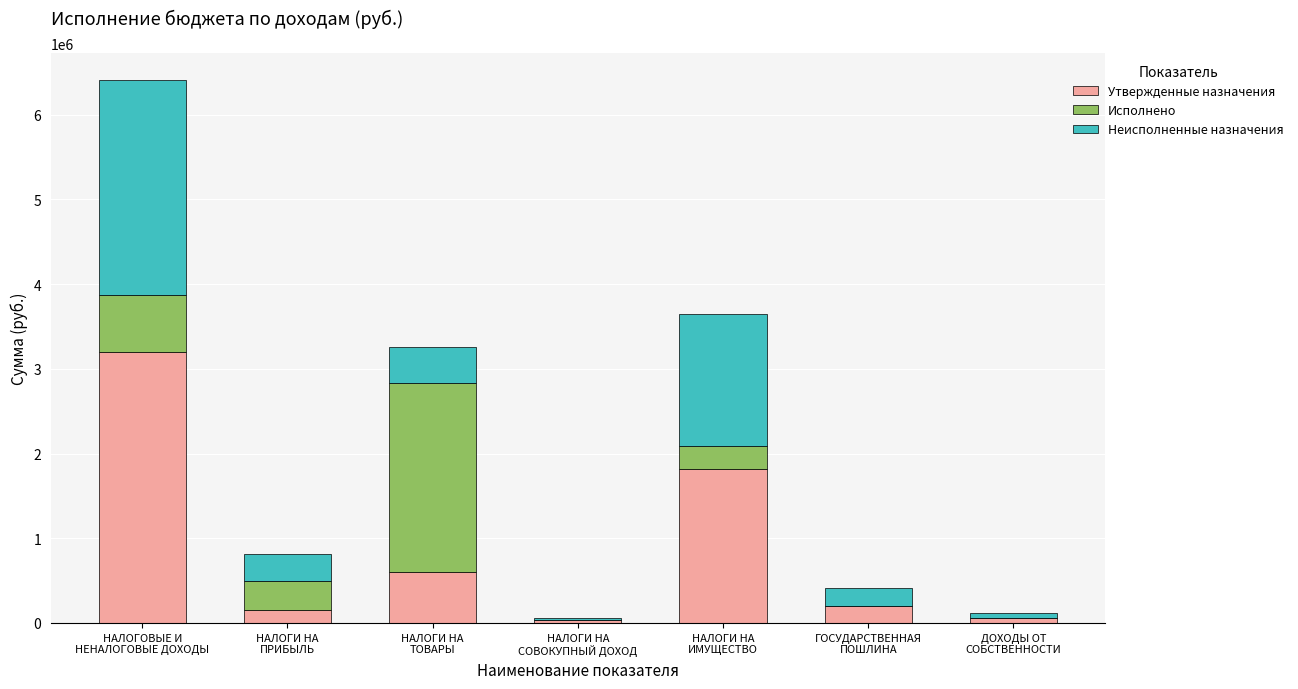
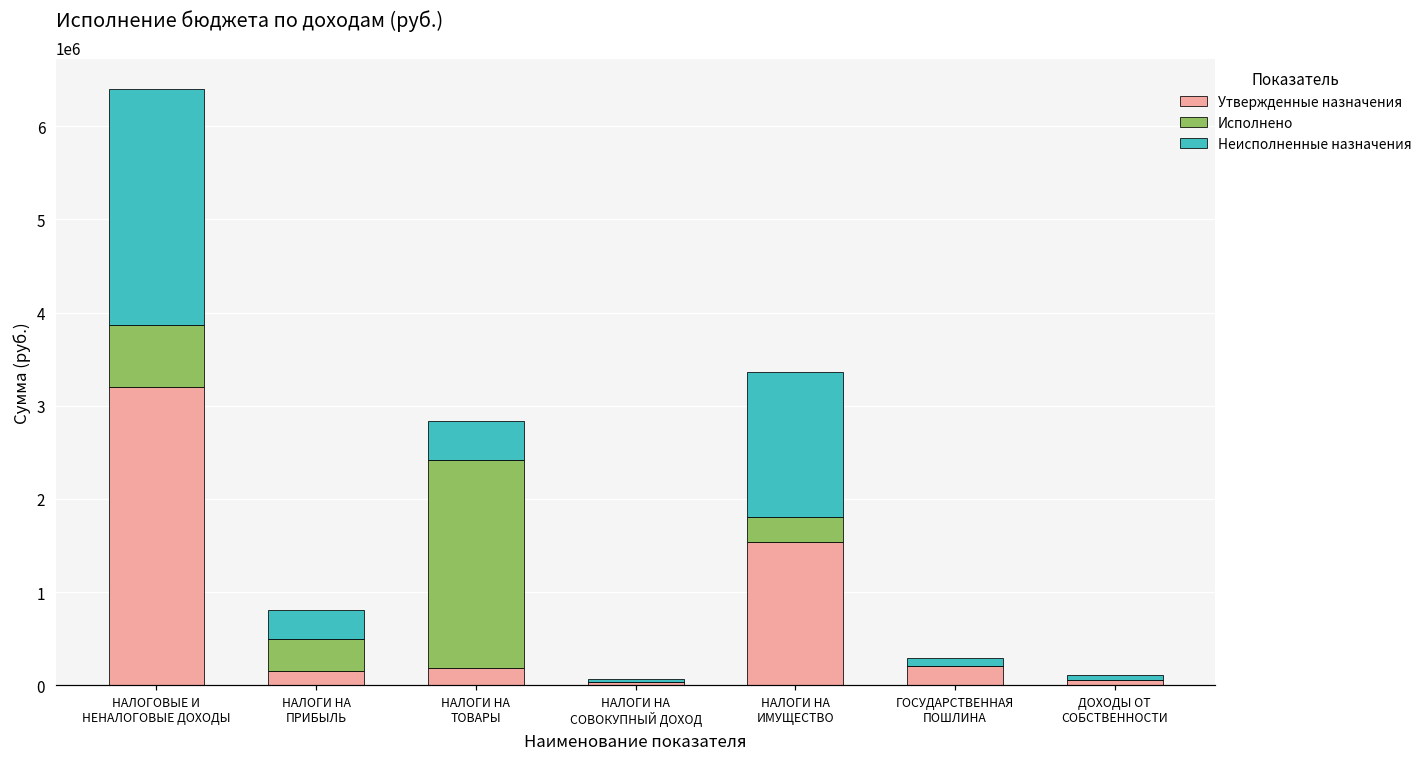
Утвержденные назначения, НАЛОГИ НА ТОВАРЫ: 600000 -> 200000
Утвержденные назначения, НАЛОГИ НА ИМУЩЕСТВО: 1800000 -> 1500000
Неисполненные назначения, ГОСУДАРСТВЕННАЯ ПОШЛИНА: 200000 -> 100000
